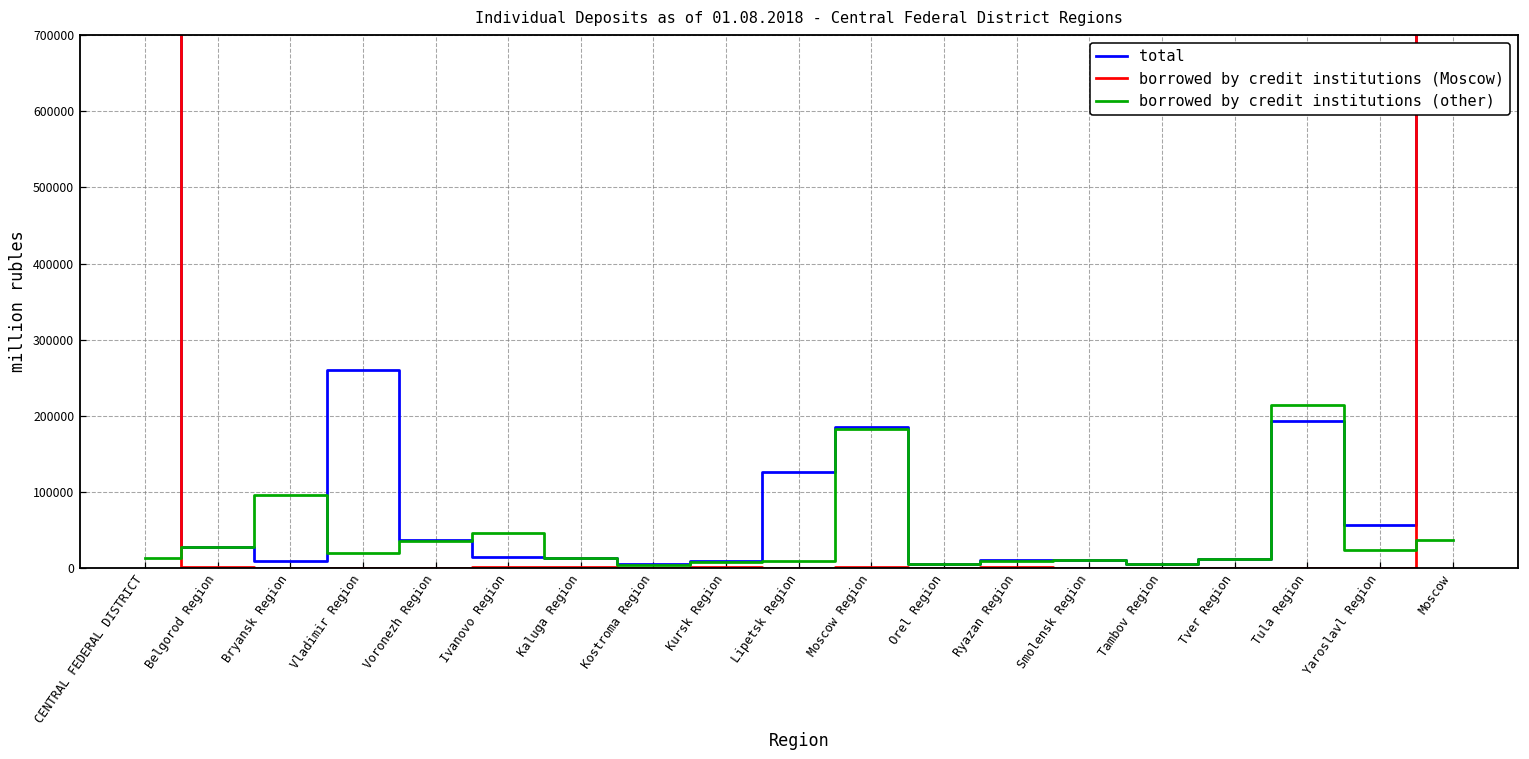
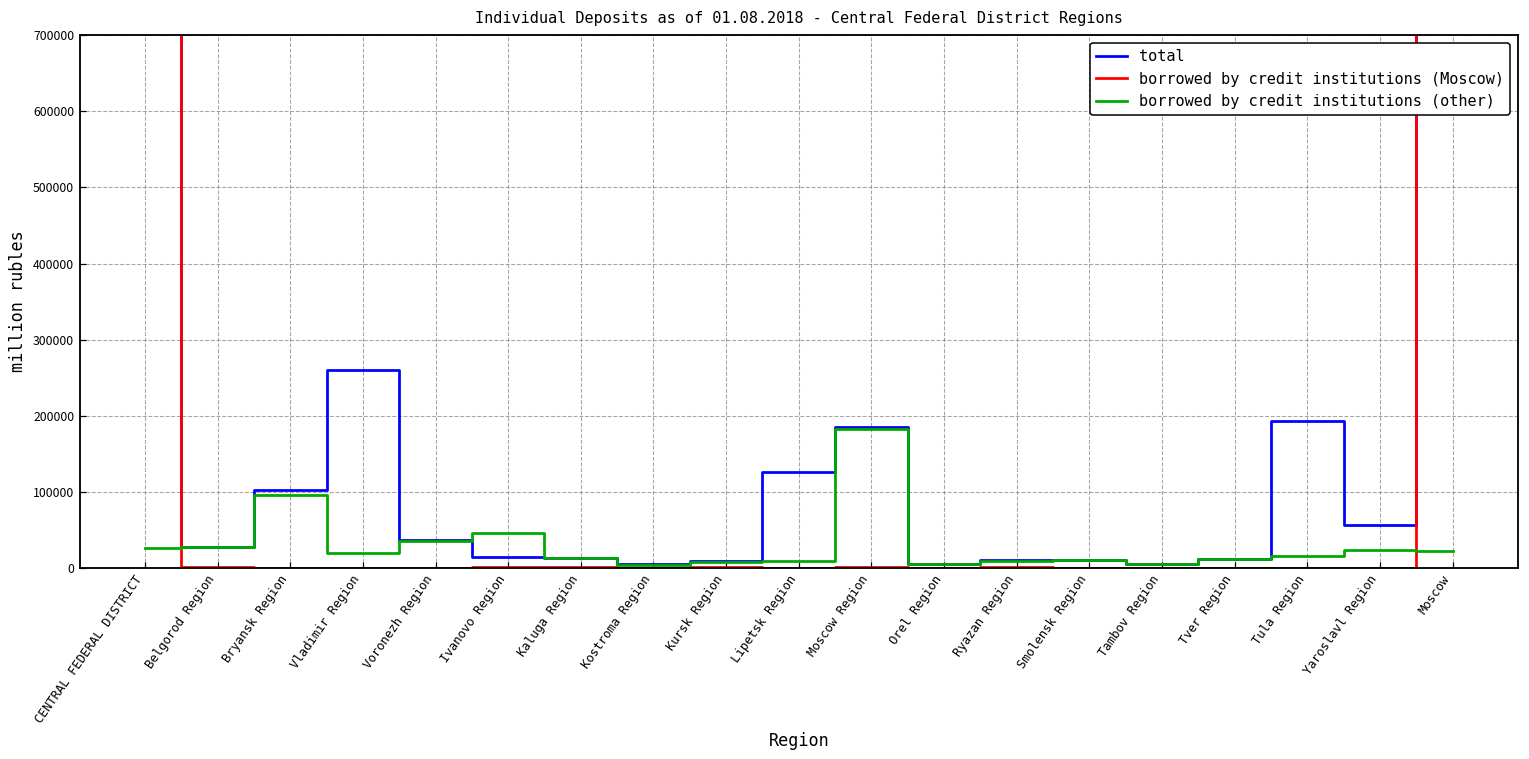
borrowed by credit institutions (other), CENTRAL FEDERAL DISTRICT: 10000 -> 30000
total, Bryansk Region: 10000 -> 100000
borrowed by credit institutions (other), Tula Region: 210000 -> 20000
borrowed by credit institutions (other), Moscow: 40000 -> 20000
